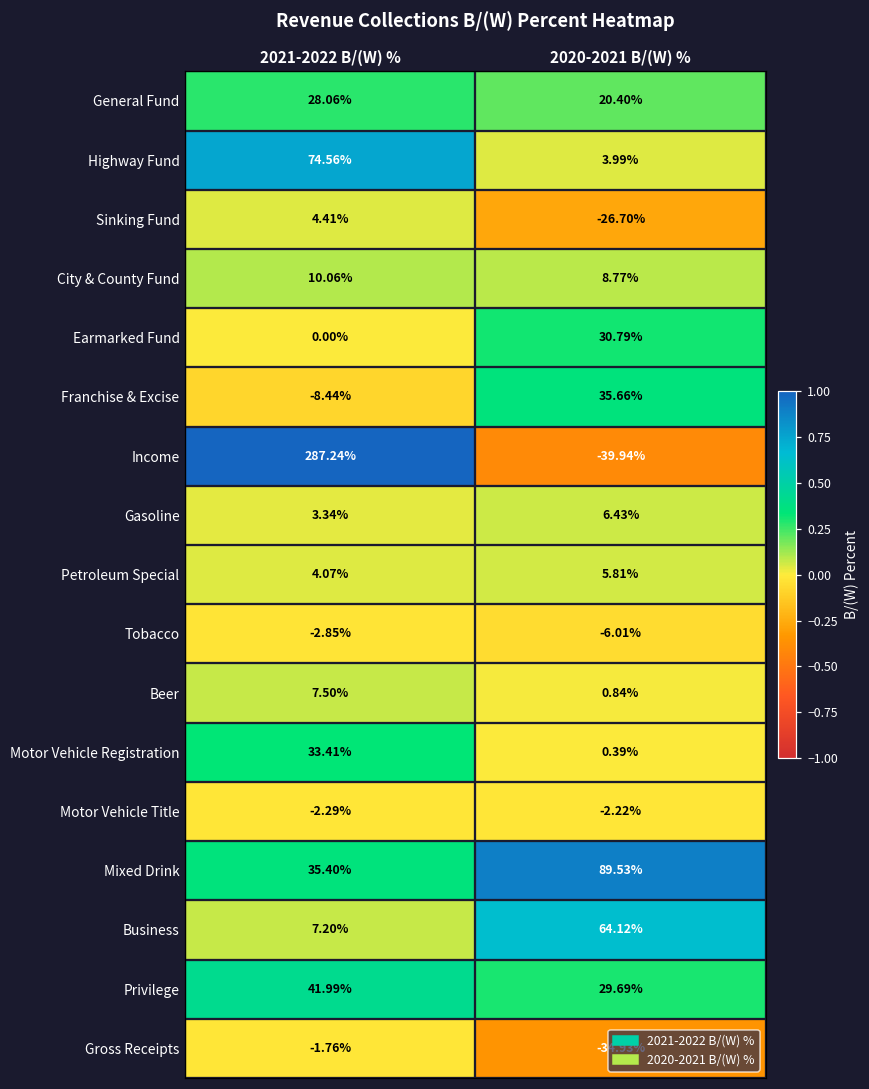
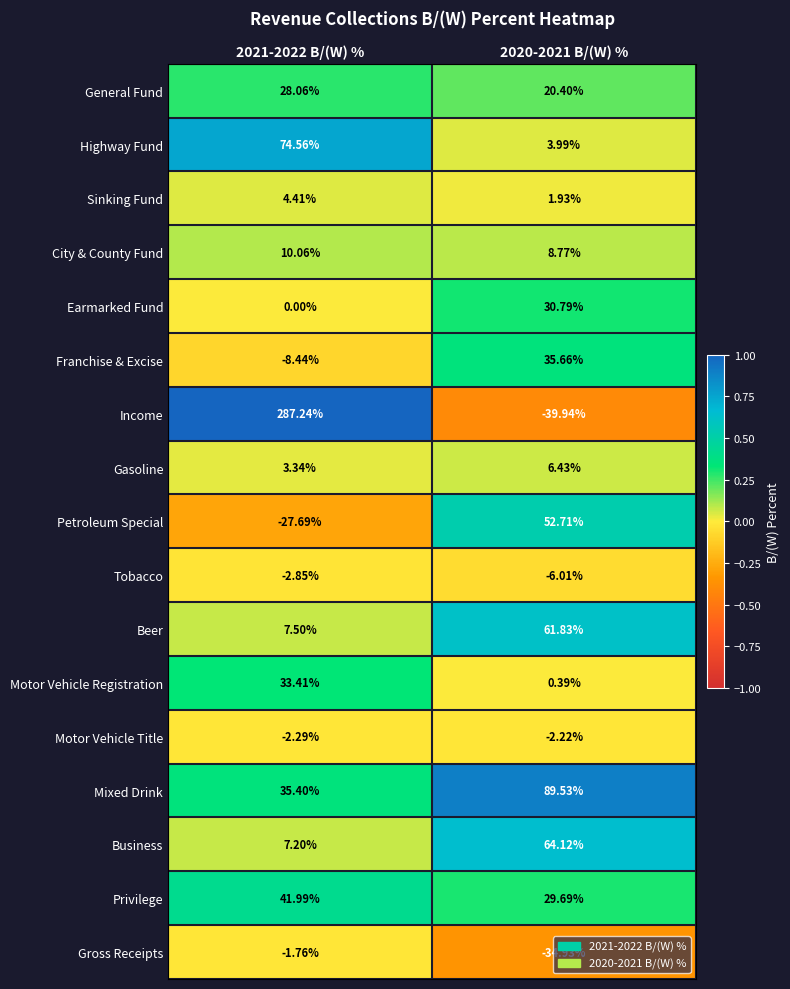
Sinking Fund, 2020-2021 B/(W) %: -26.70% -> 1.93%
Petroleum Special, 2021-2022 B/(W) %: 4.07% -> -27.69%
Petroleum Special, 2020-2021 B/(W) %: 5.81% -> 52.71%
Beer, 2020-2021 B/(W) %: 0.84% -> 61.83%
